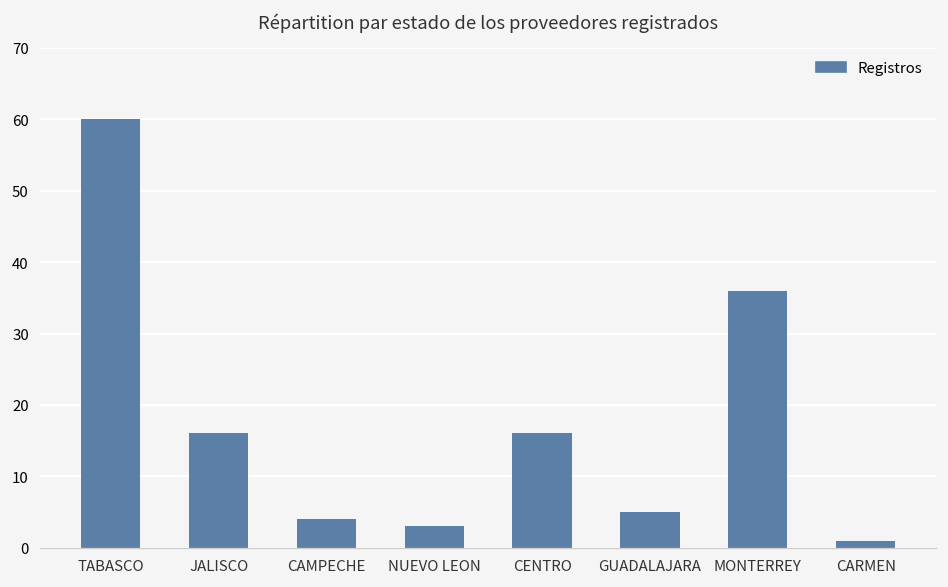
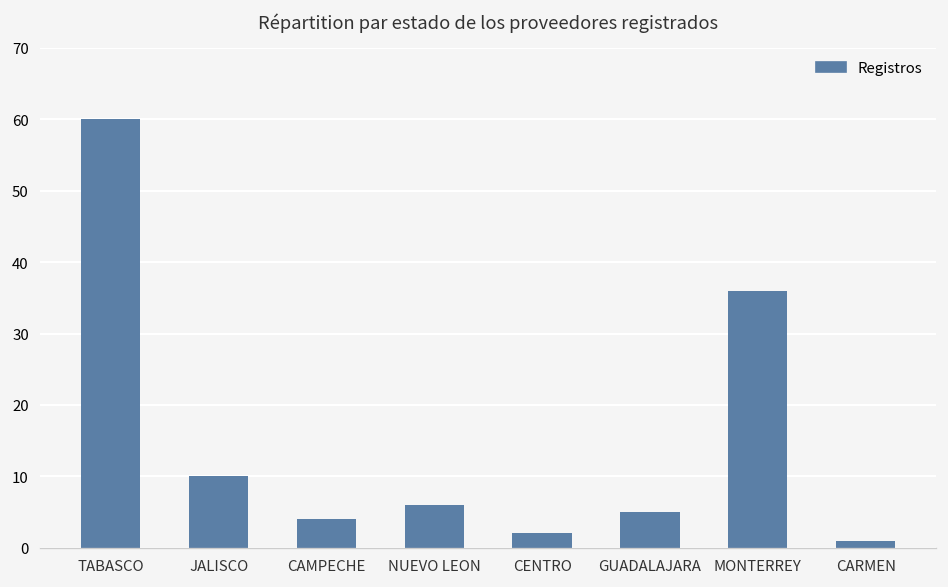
JALISCO: 16 -> 10
NUEVO LEON: 3 -> 6
CENTRO: 16 -> 2
